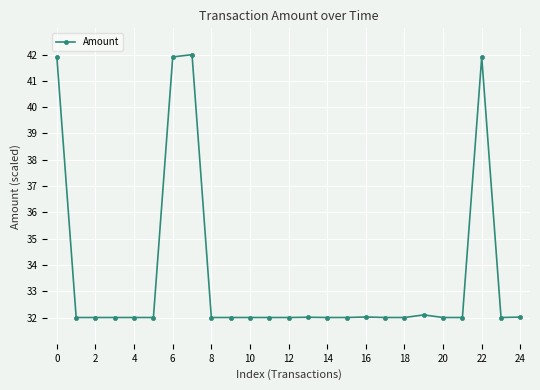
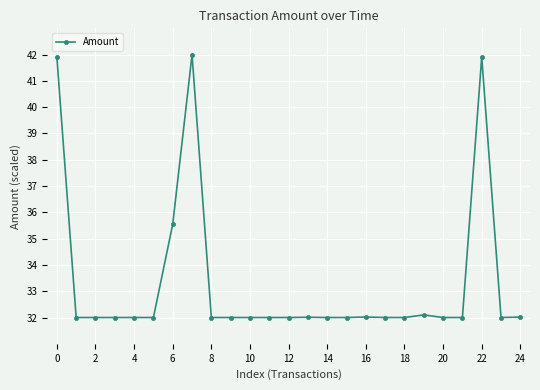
6: 41.9 -> 35.5
